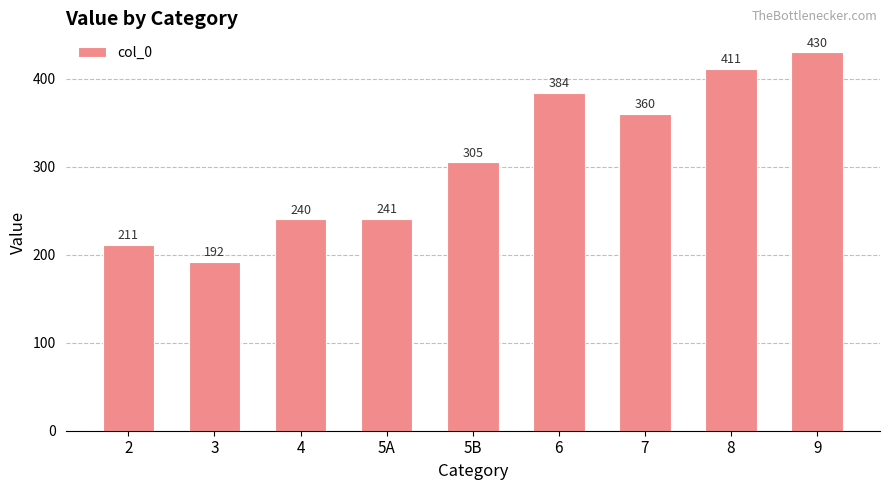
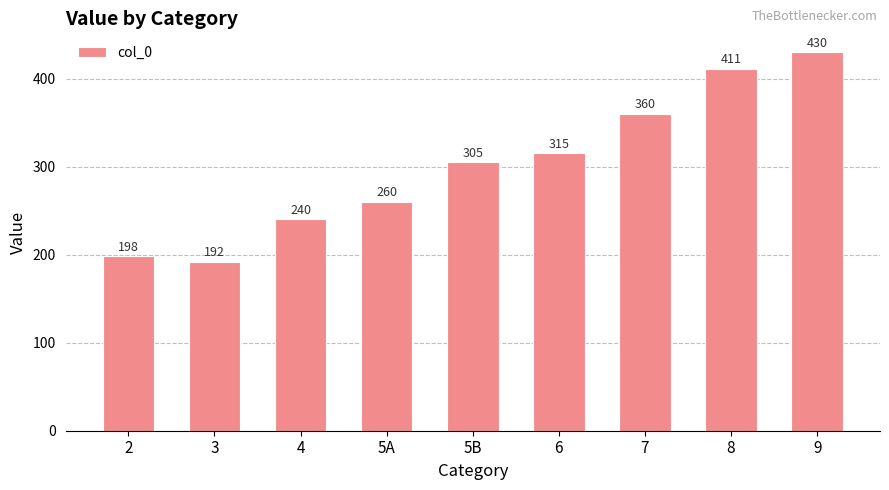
2: 211 -> 198
5A: 241 -> 260
6: 384 -> 315
